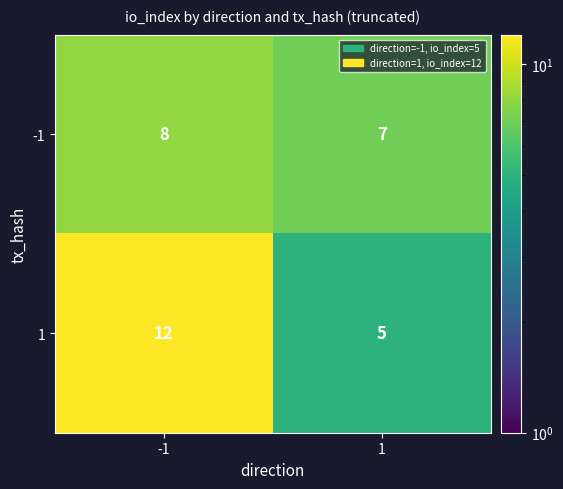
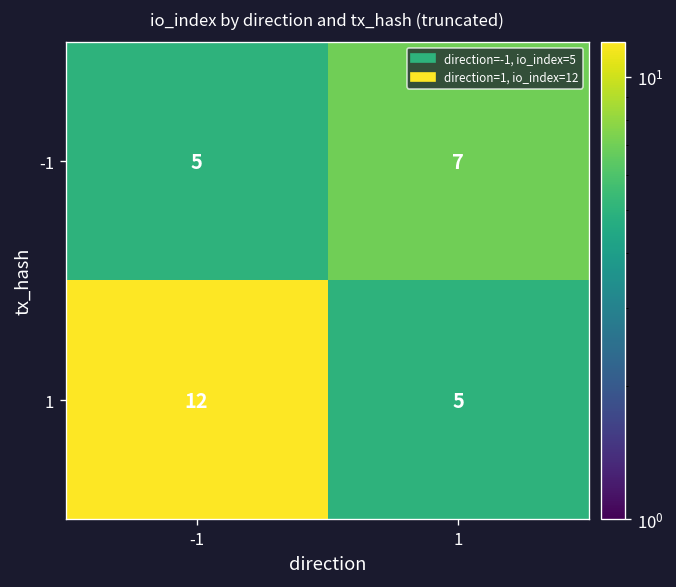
-1, -1: 8 -> 5
